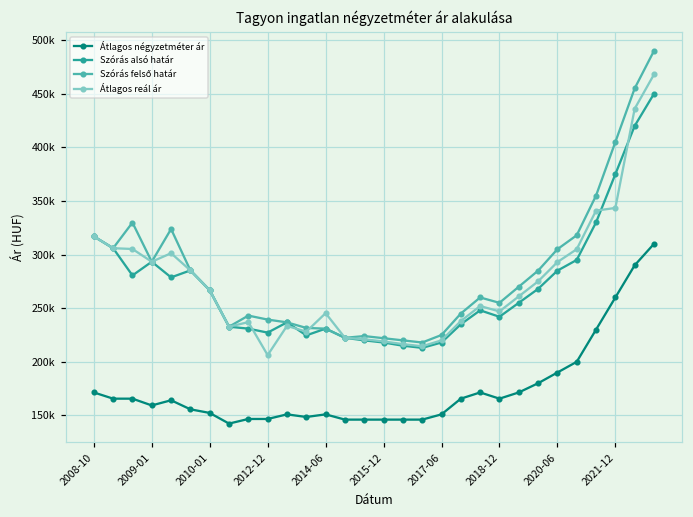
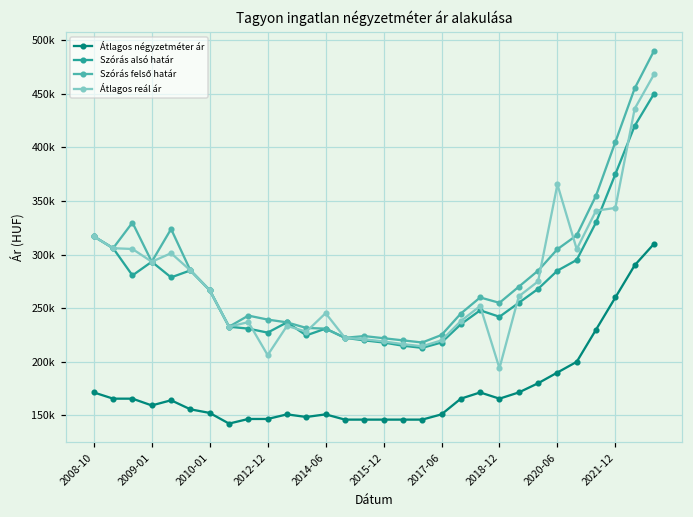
Átlagos reál ár, 2018-12: 250000 -> 190000
Átlagos reál ár, 2020-06: 290000 -> 370000
